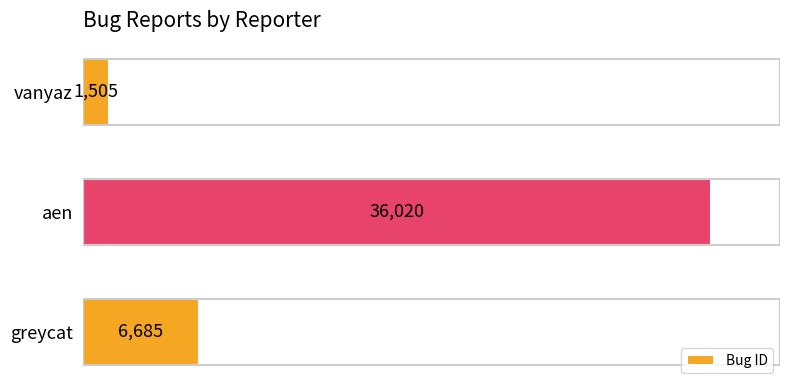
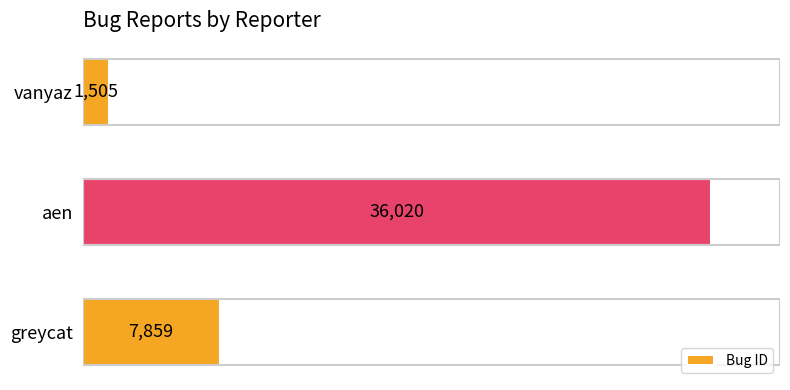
greycat: 6,685 -> 7,859
